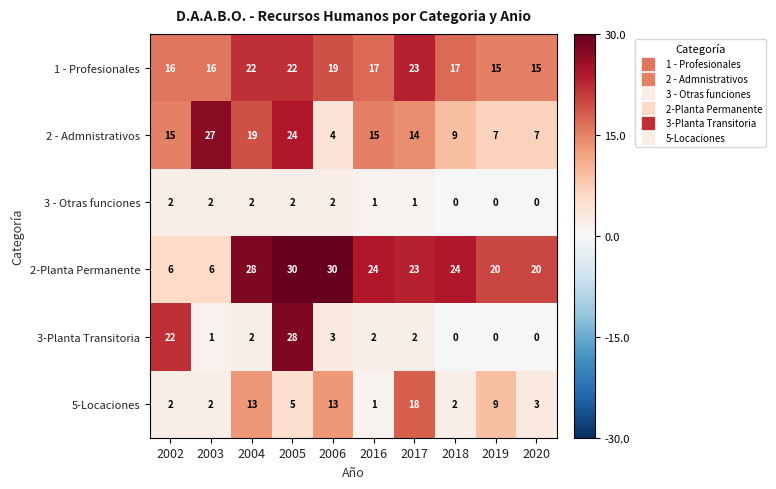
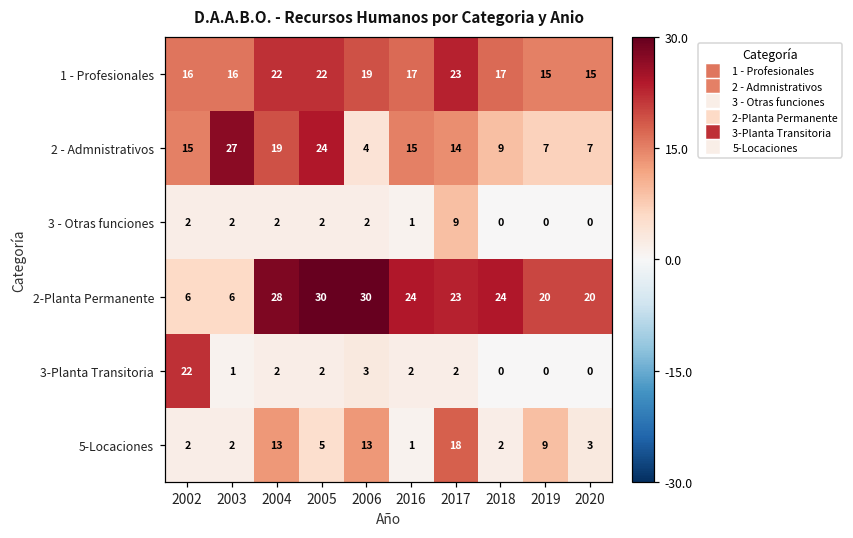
3 - Otras funciones, 2017: 1 -> 9
3-Planta Transitoria, 2005: 28 -> 2
